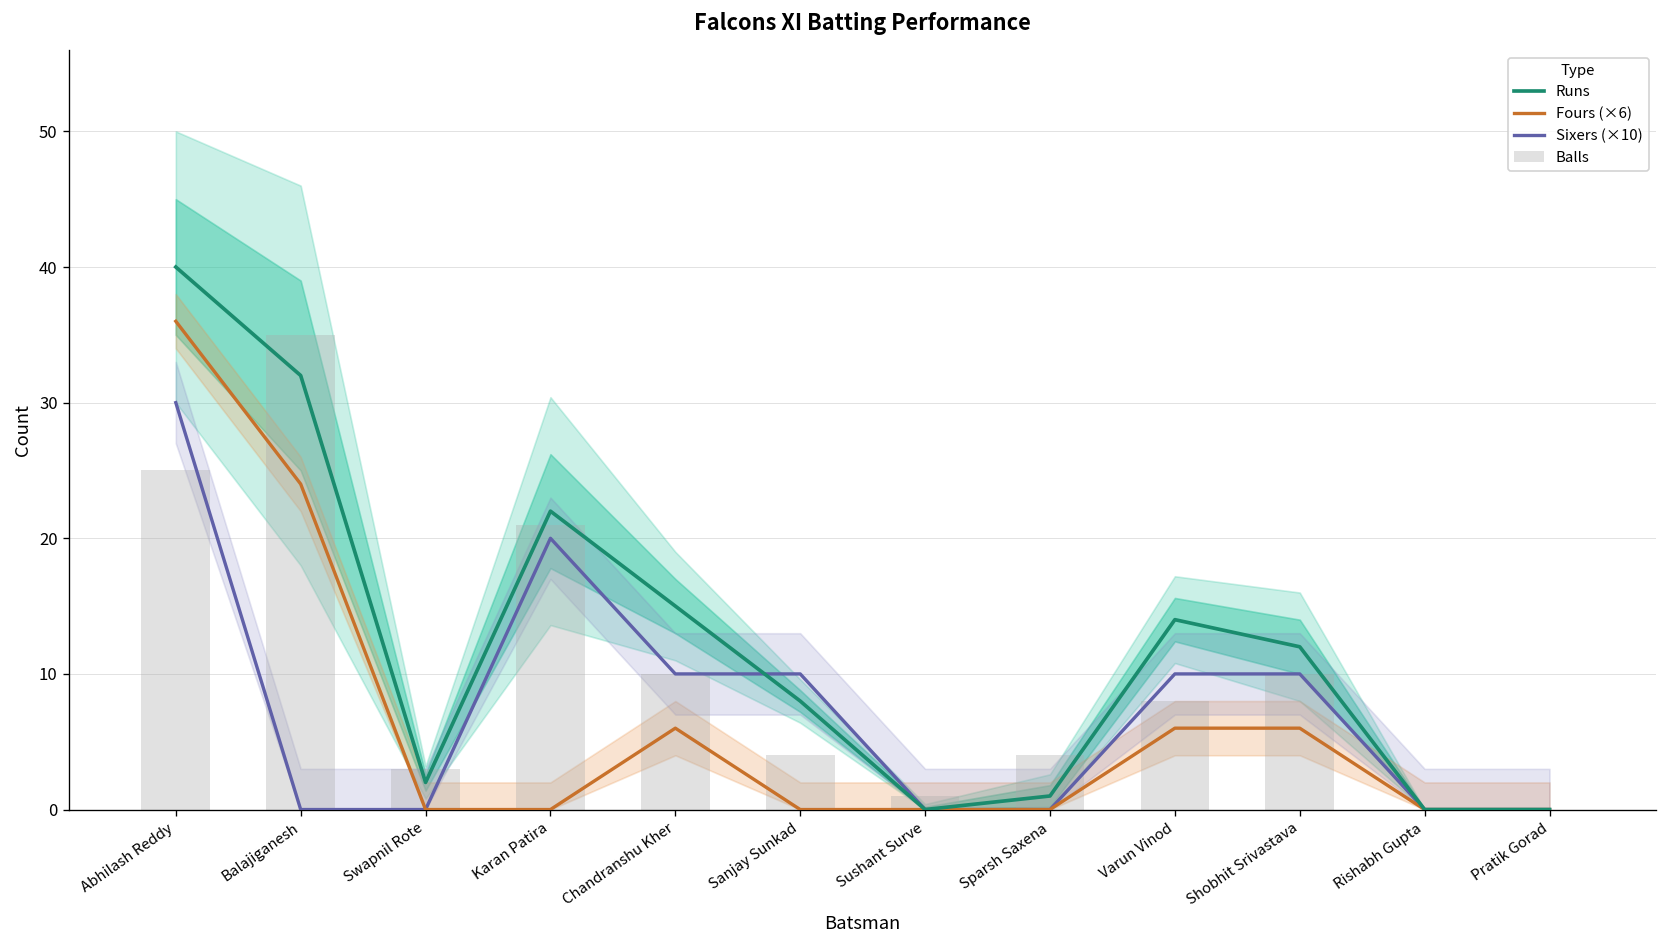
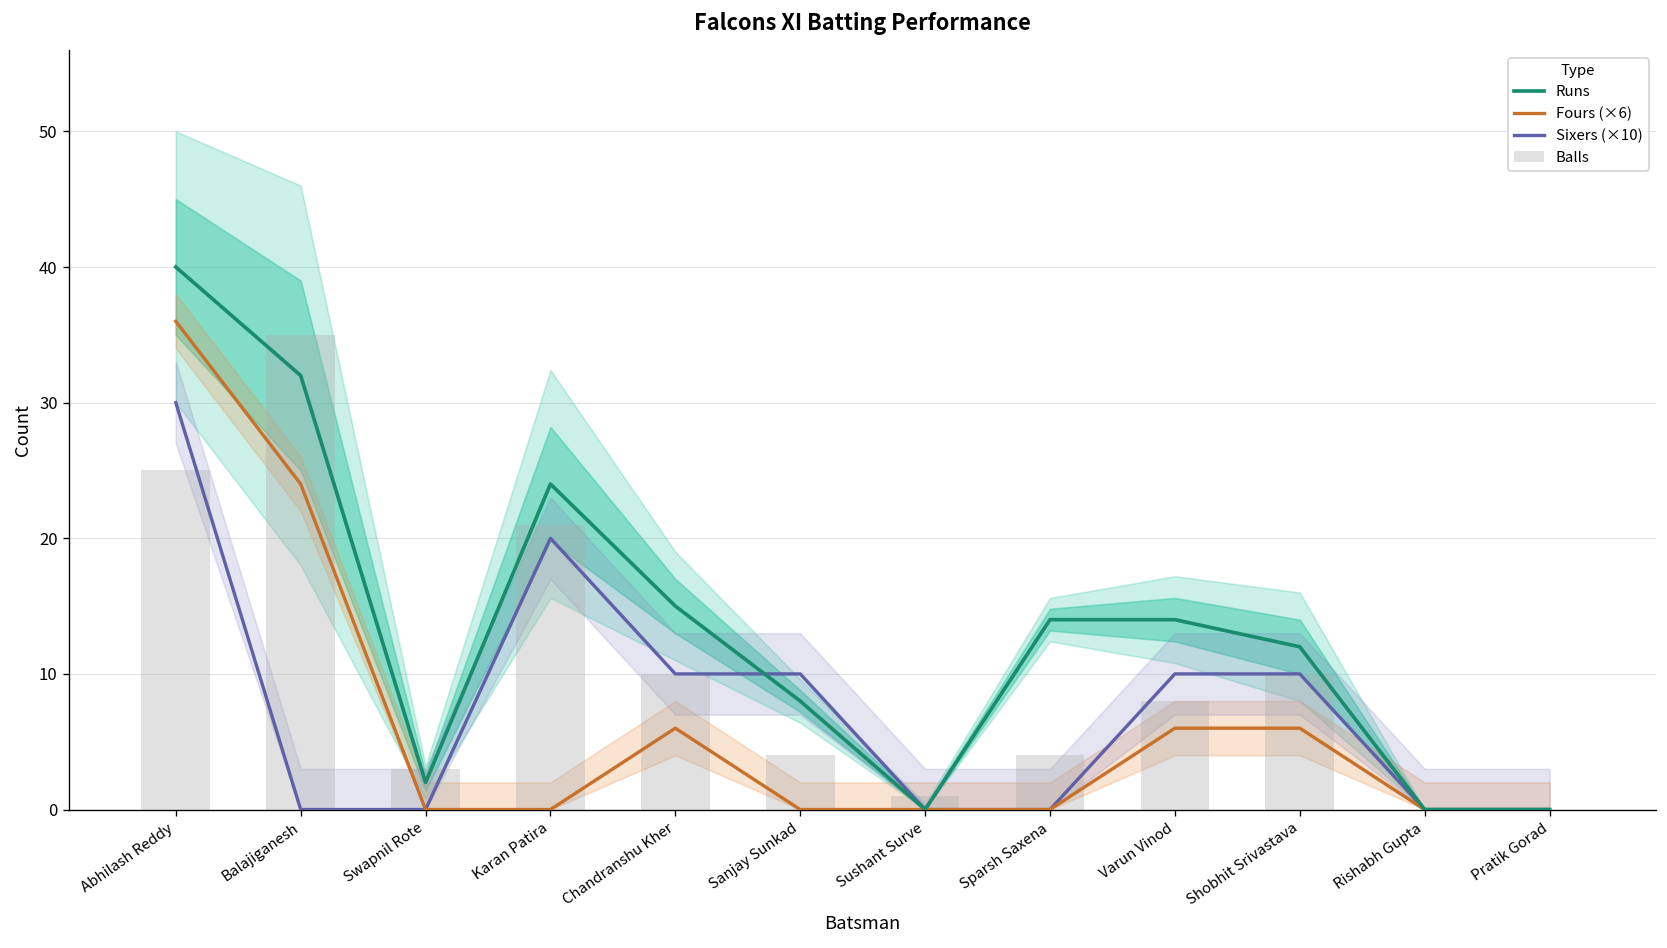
Runs, Karan Patira: 22 -> 24
Runs, Sparsh Saxena: 1 -> 14
